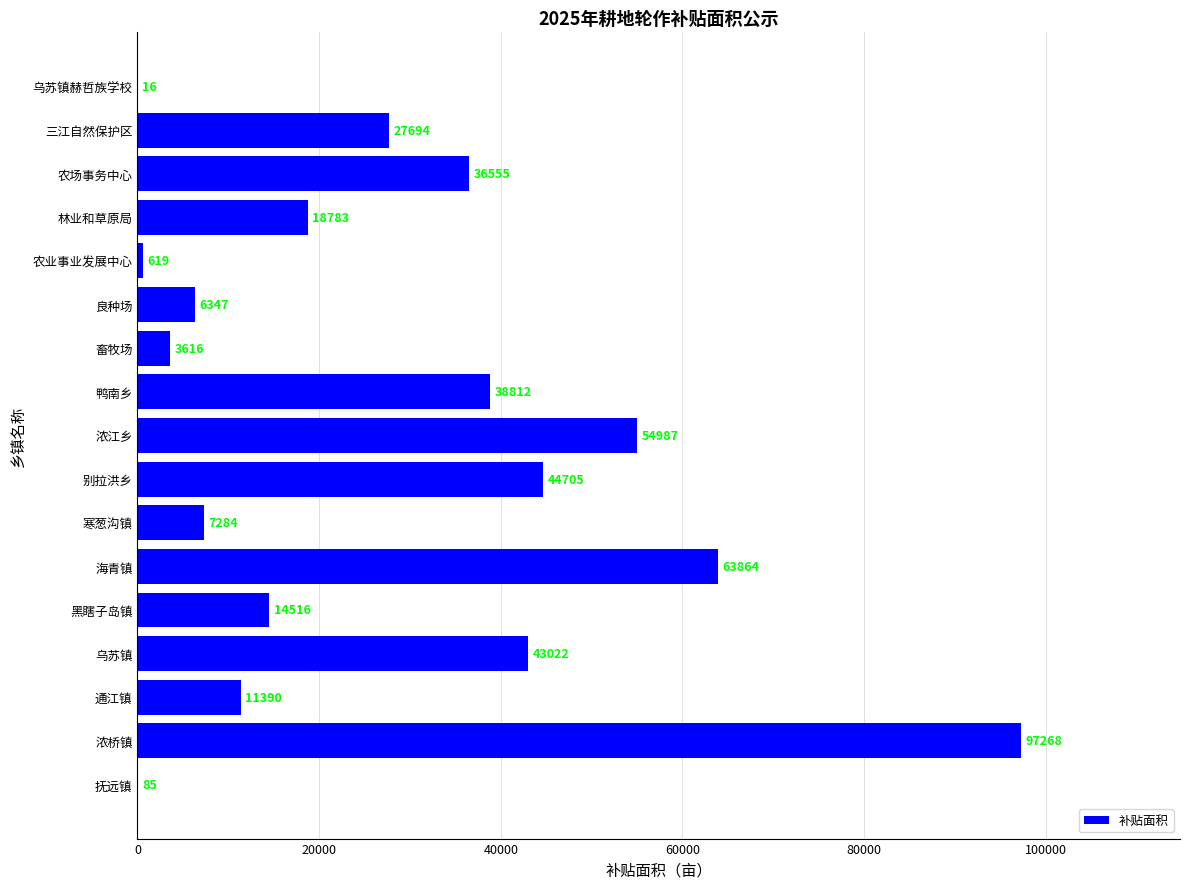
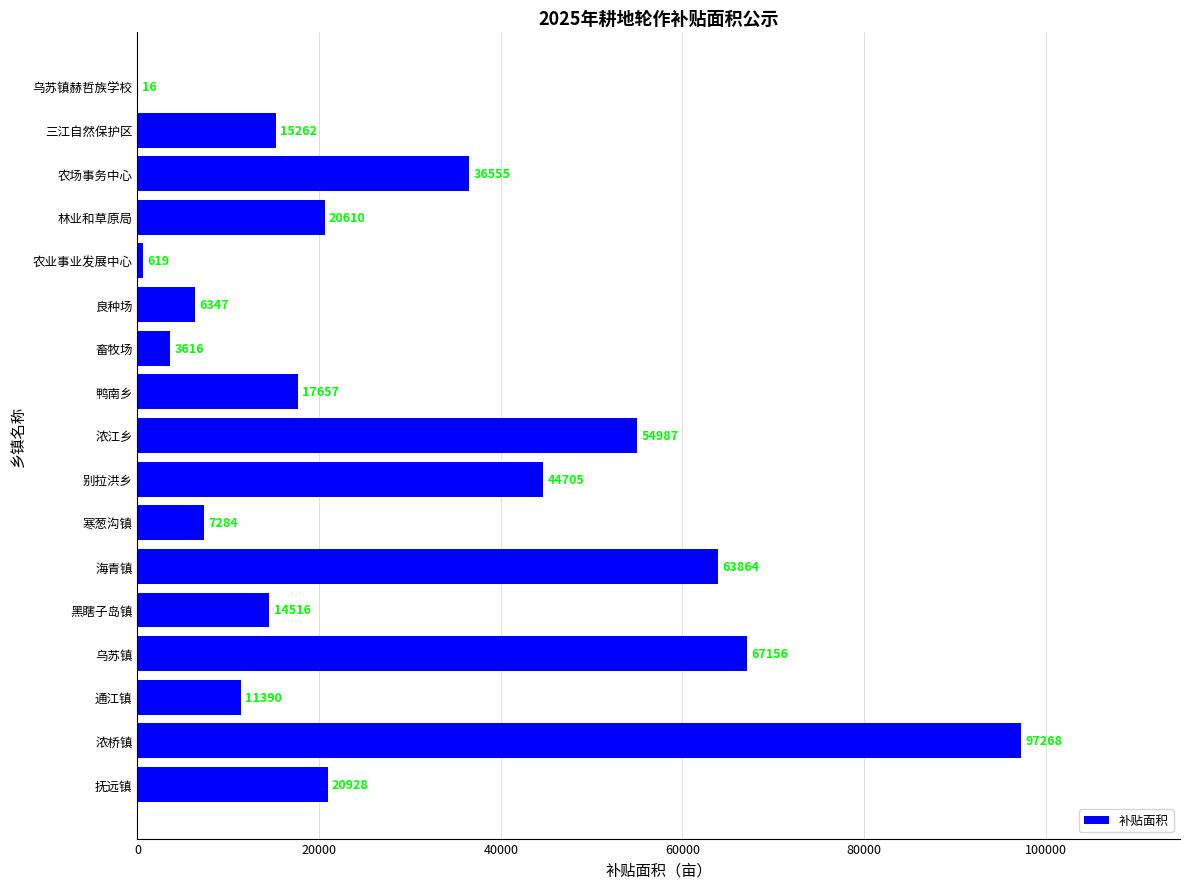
三江自然保护区: 27694 -> 15262
林业和草原局: 18783 -> 20610
鸭南乡: 38812 -> 17657
乌苏镇: 43022 -> 67156
抚远镇: 85 -> 20928
